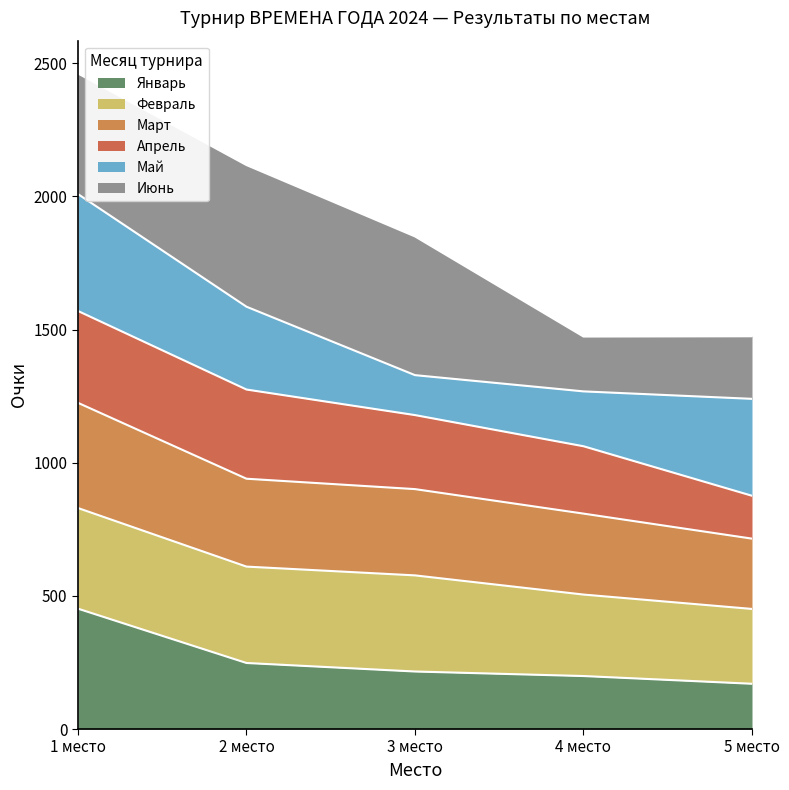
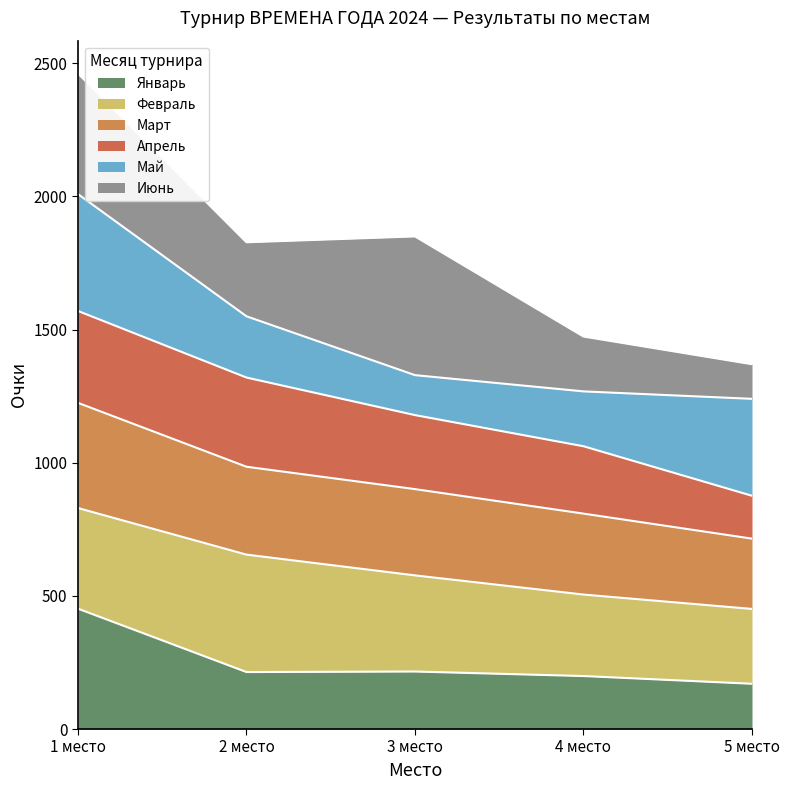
Январь, 2 место: 250 -> 210
Февраль, 2 место: 360 -> 440
Май, 2 место: 310 -> 230
Июнь, 2 место: 530 -> 280
Июнь, 5 место: 240 -> 130
